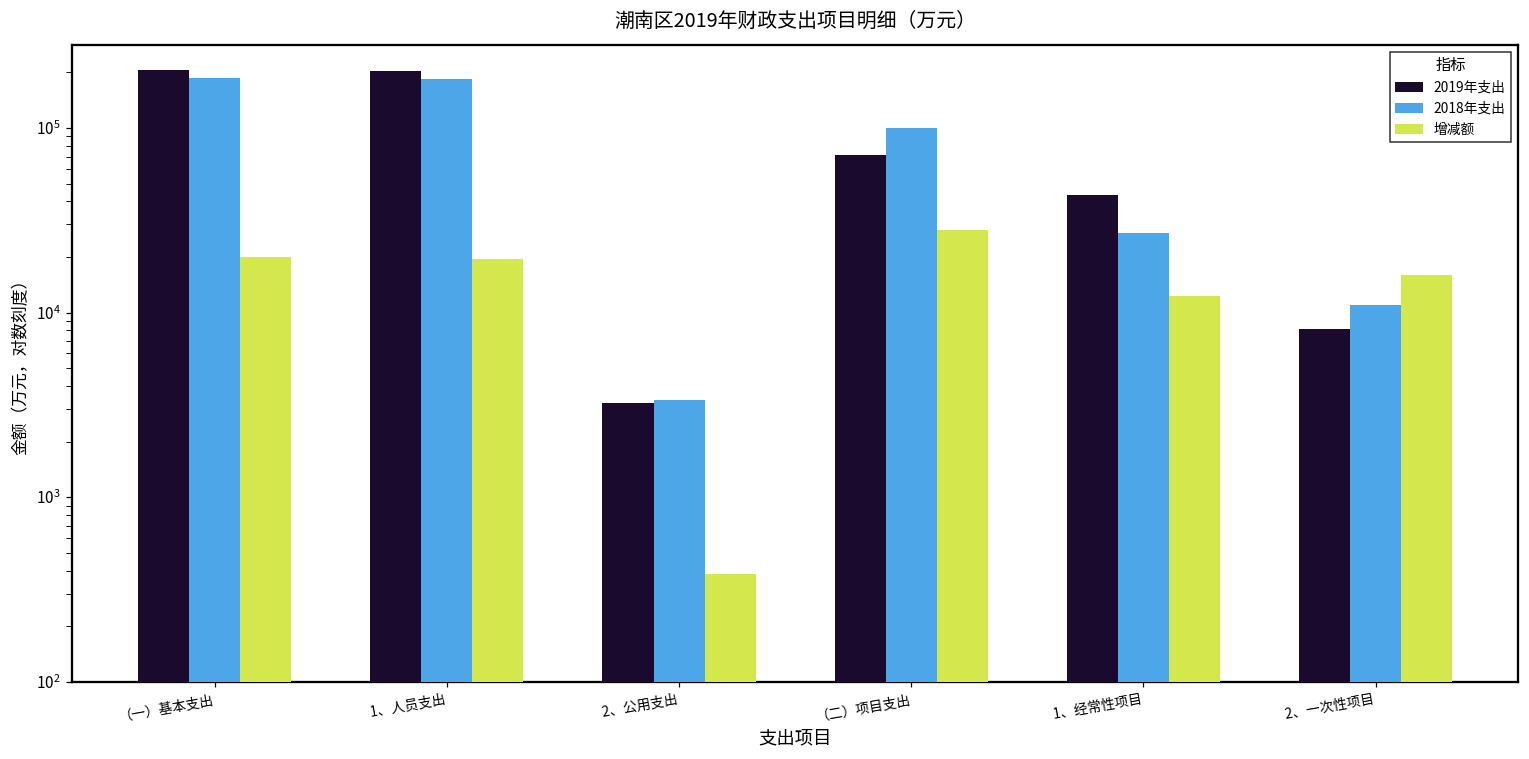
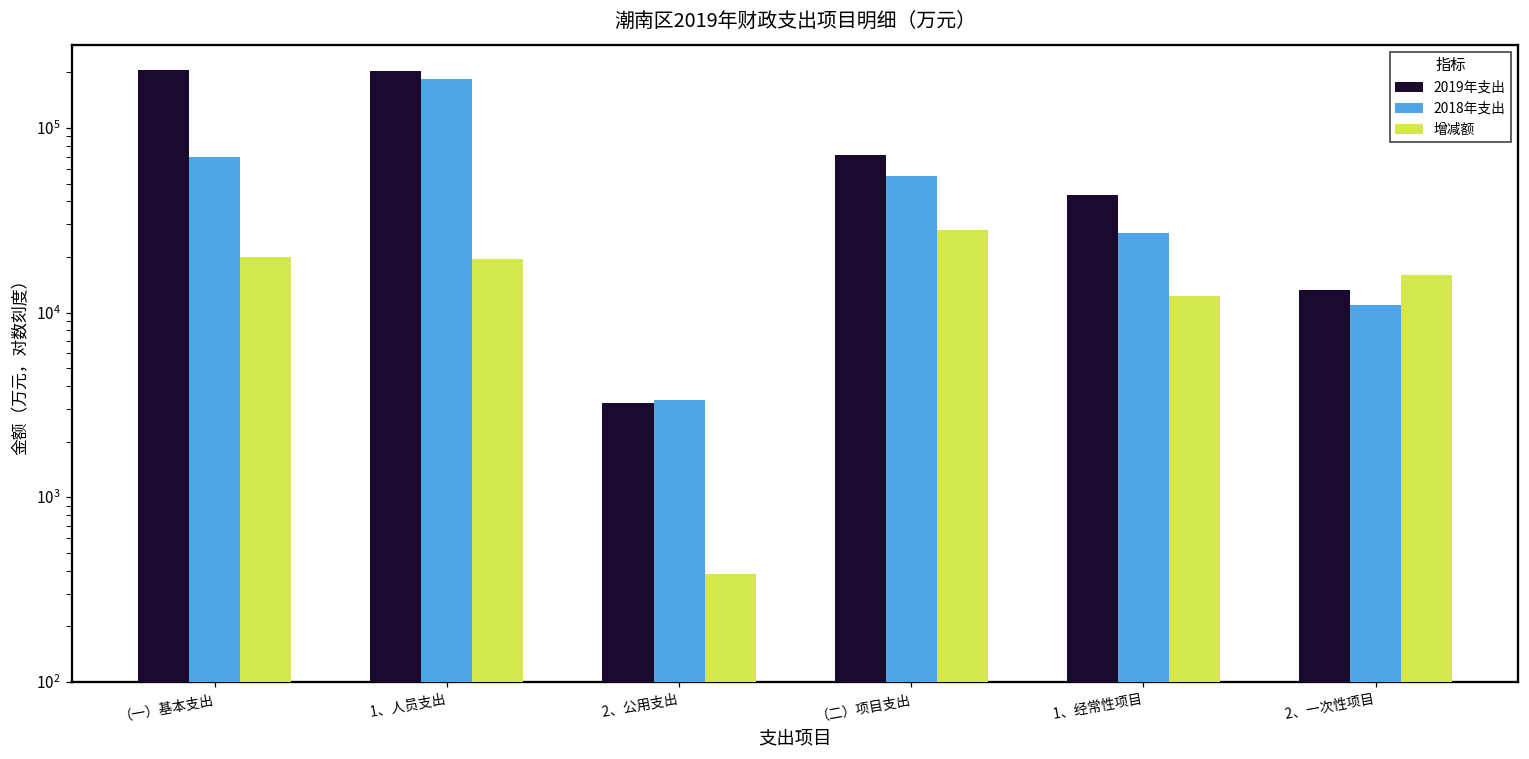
2018年支出, （一）基本支出: 190000 -> 70000
2018年支出, （二）项目支出: 100000 -> 55000
2019年支出, 2、一次性项目: 8000 -> 13000
